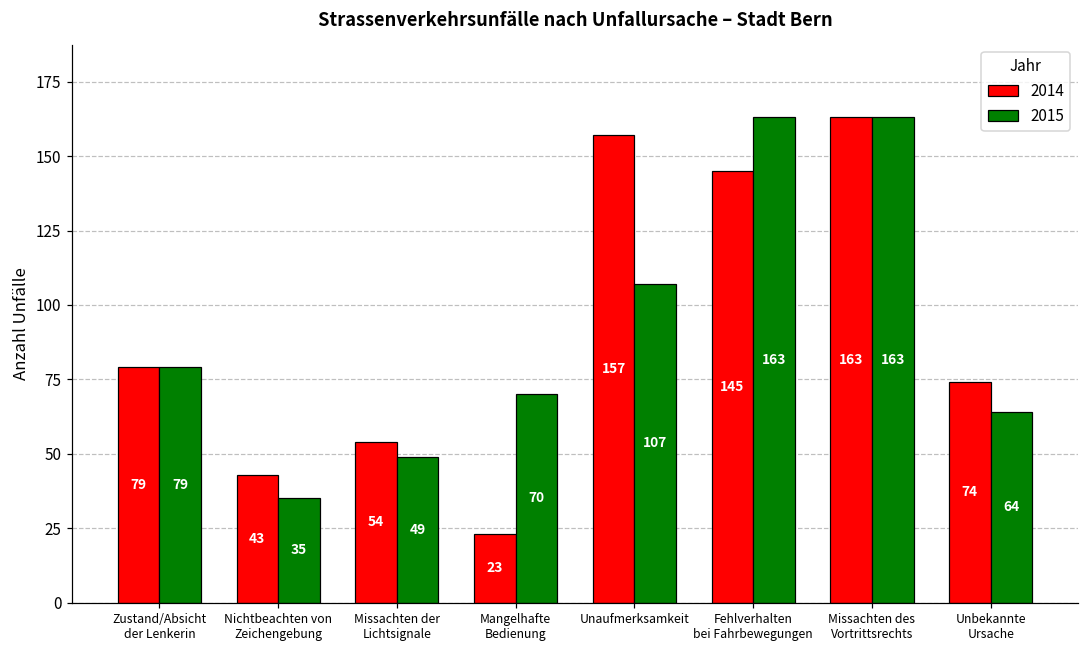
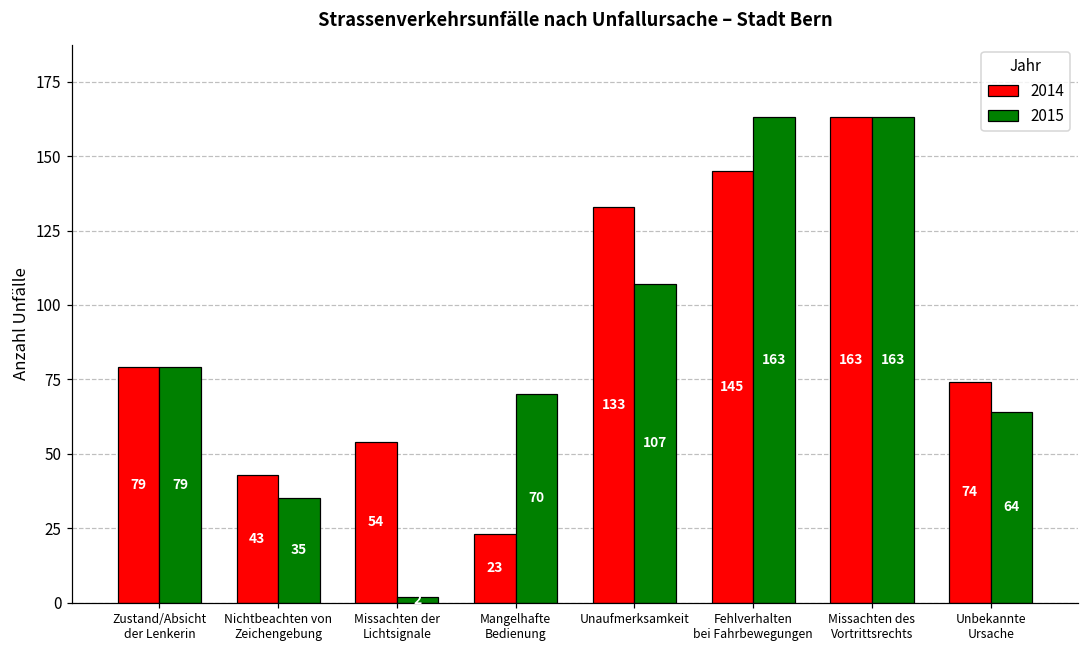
2015, Missachten der Lichtsignale: 49 -> 2
2014, Unaufmerksamkeit: 157 -> 133
